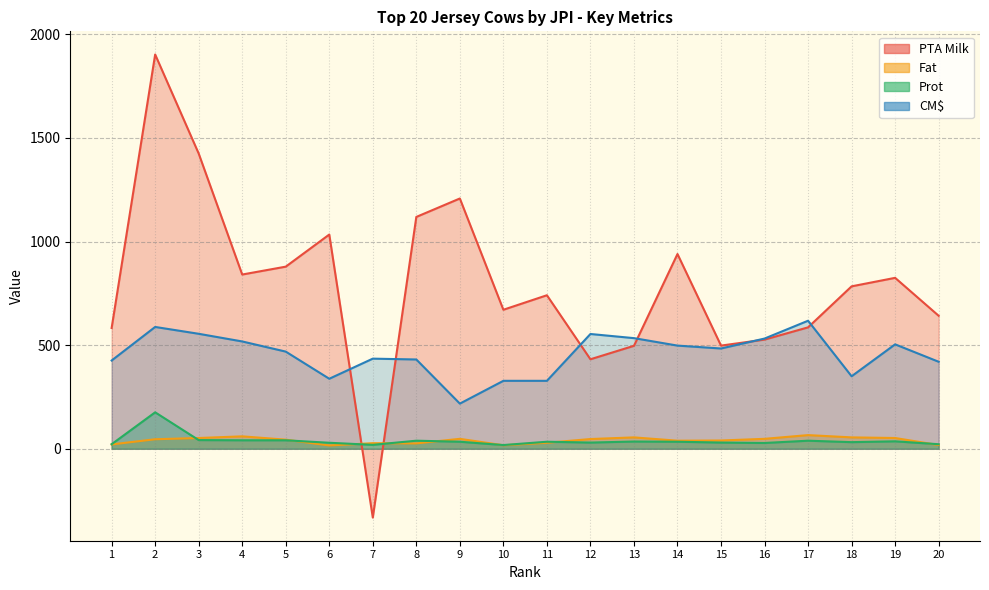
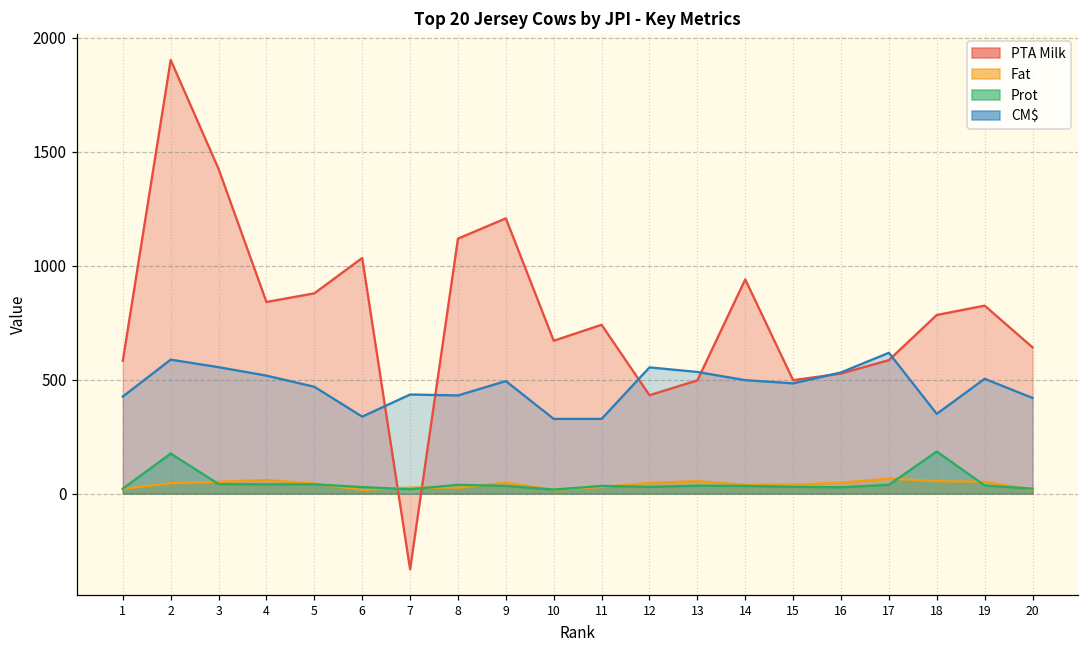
CM$, 9: 220 -> 490
Prot, 18: 30 -> 190
